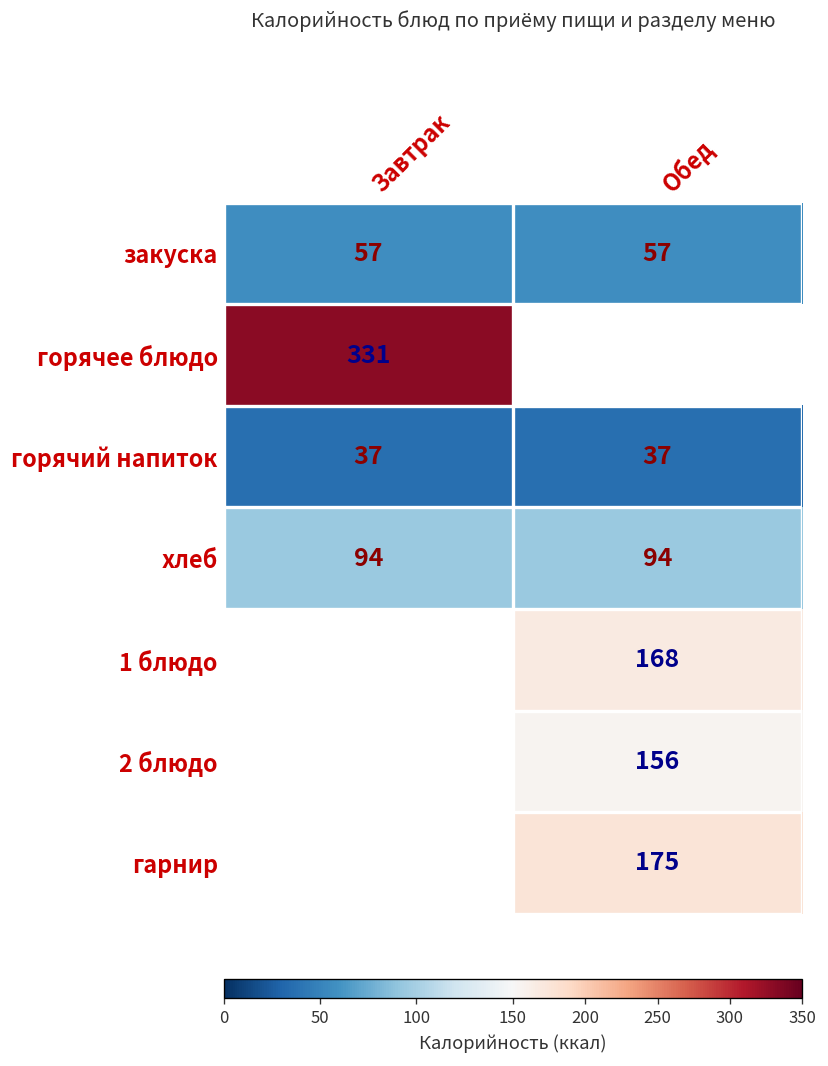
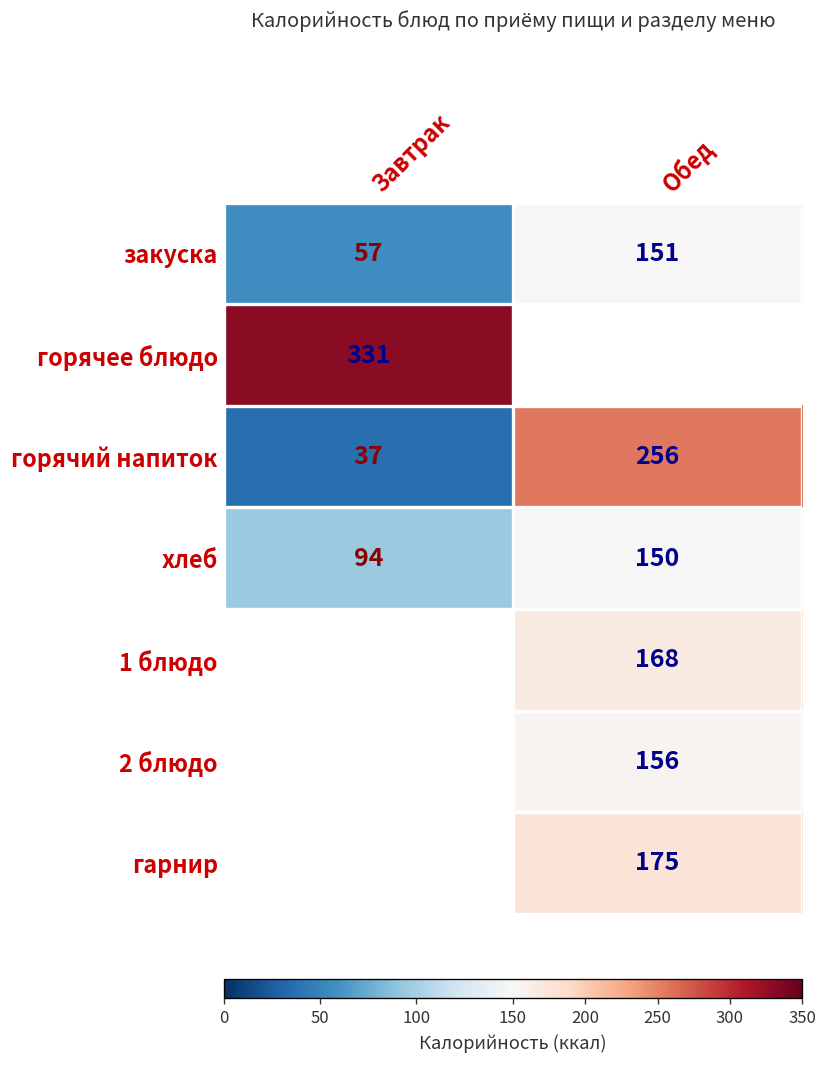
закуска, Обед: 57 -> 151
горячий напиток, Обед: 37 -> 256
хлеб, Обед: 94 -> 150
